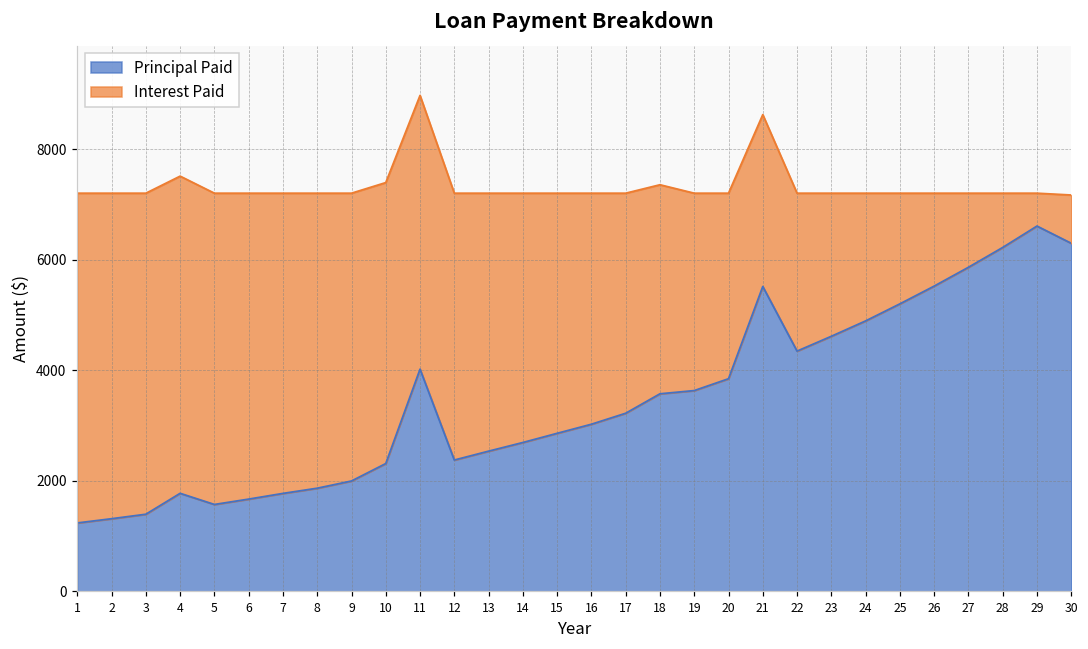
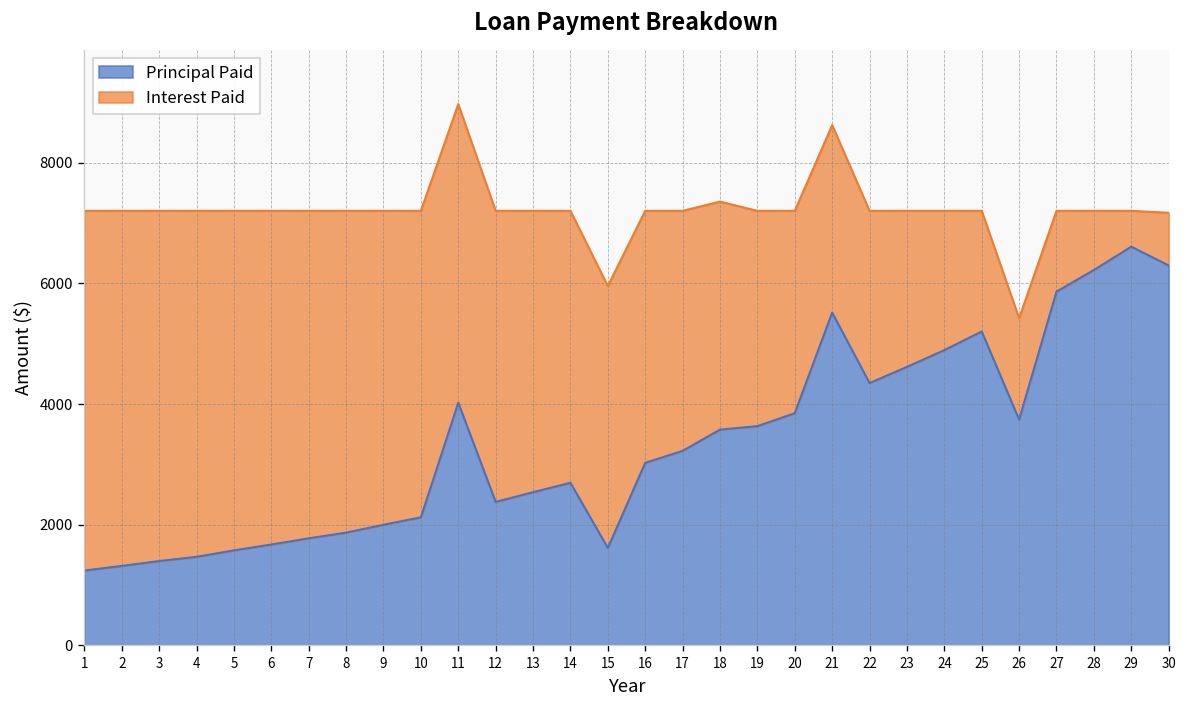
Principal Paid, 4: 1800 -> 1500
Principal Paid, 10: 2300 -> 2100
Principal Paid, 15: 2900 -> 1600
Principal Paid, 26: 5500 -> 3700
